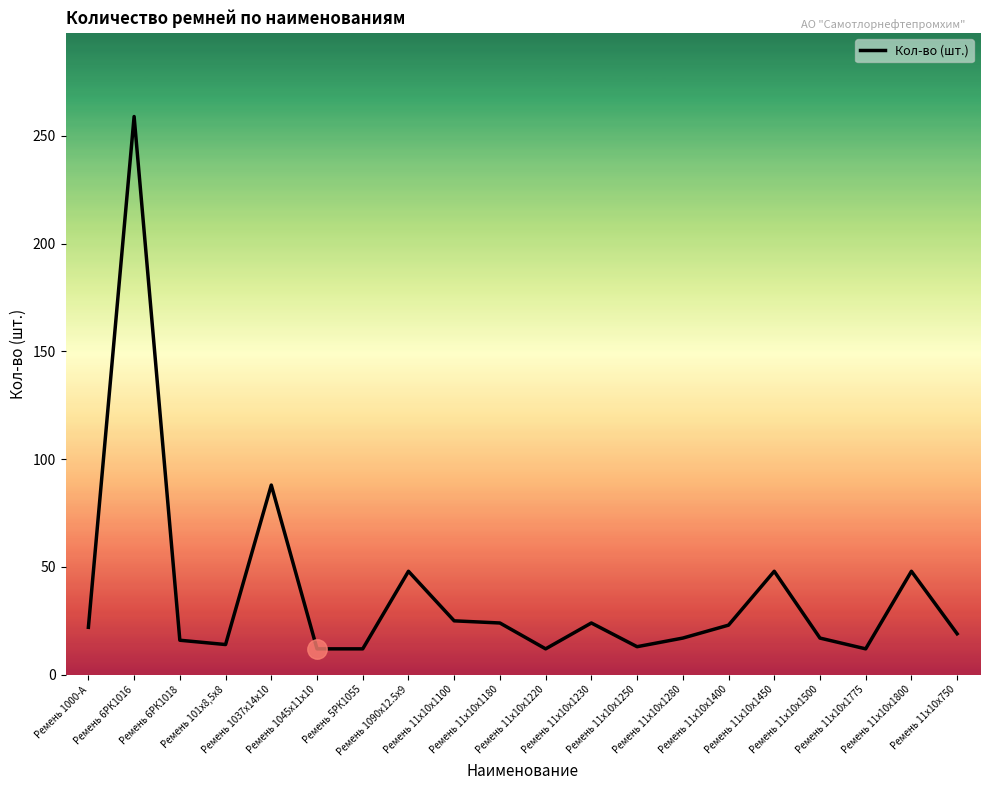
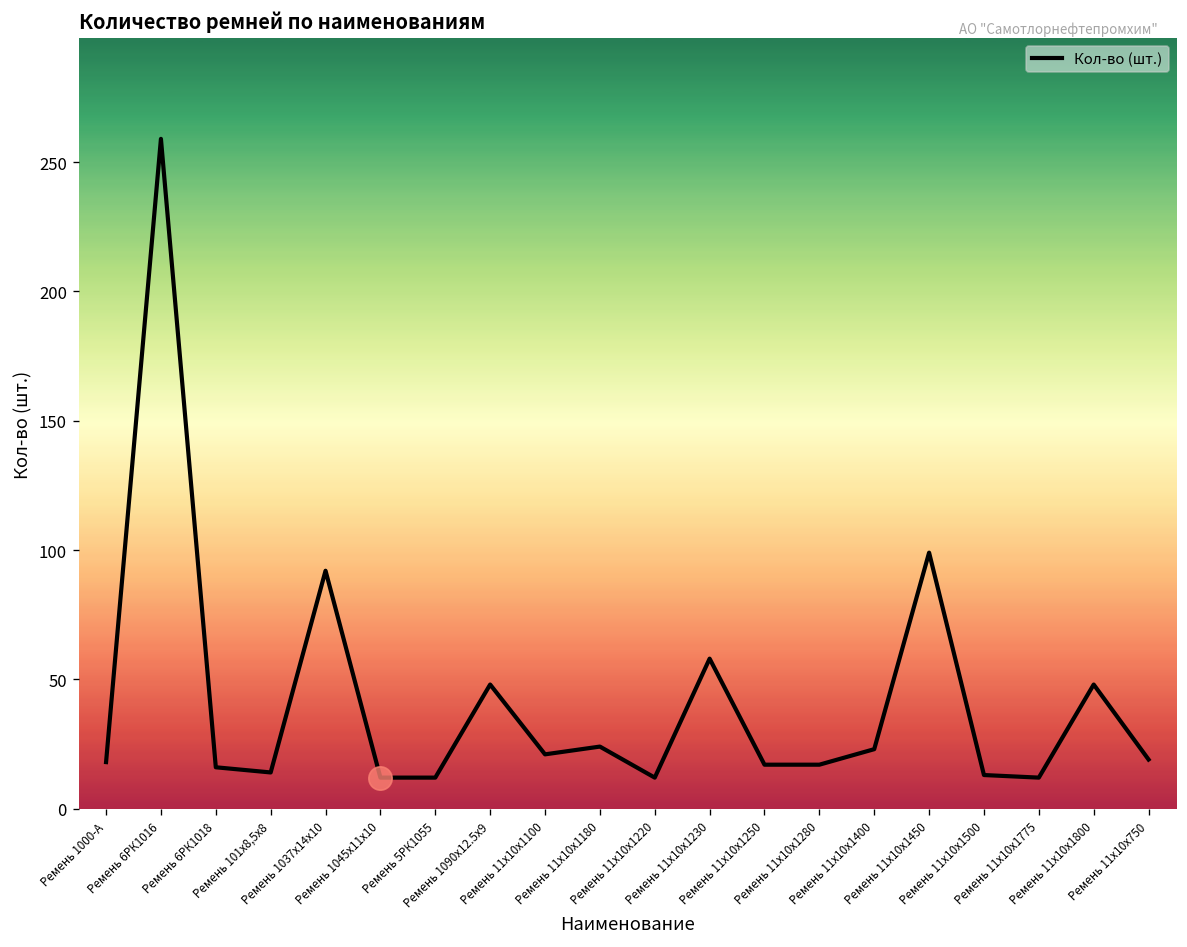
Кол-во (шт.), Ремень 1000-А: 22 -> 18
Кол-во (шт.), Ремень 1037х14х10: 88 -> 92
Кол-во (шт.), Ремень 11х10х1100: 25 -> 21
Кол-во (шт.), Ремень 11х10х1230: 24 -> 58
Кол-во (шт.), Ремень 11х10х1250: 13 -> 17
Кол-во (шт.), Ремень 11х10х1450: 48 -> 99
Кол-во (шт.), Ремень 11х10х1500: 17 -> 13
